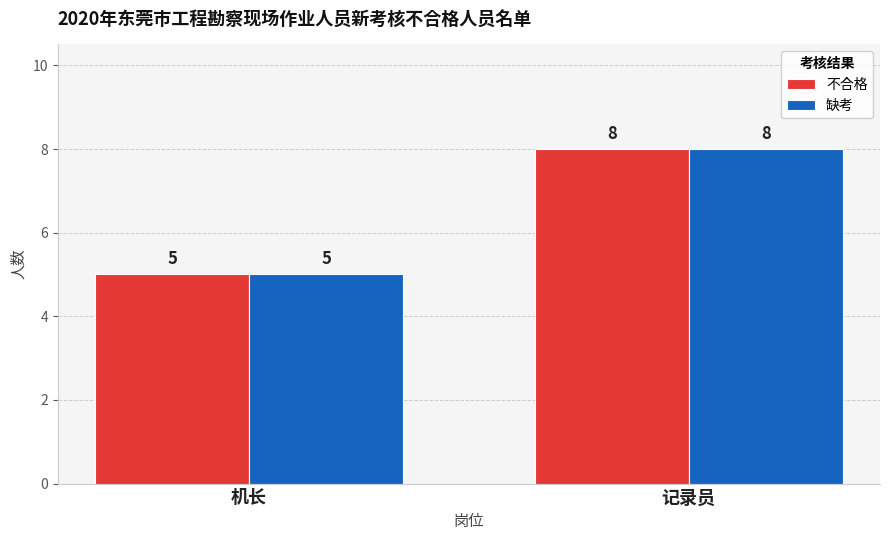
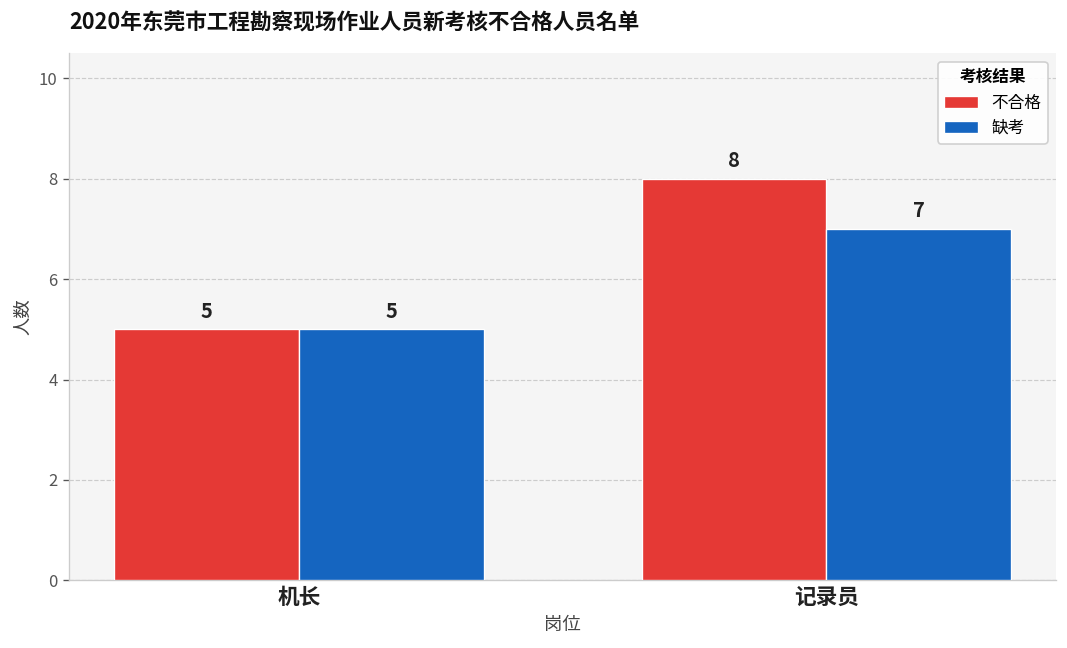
缺考, 记录员: 8 -> 7
